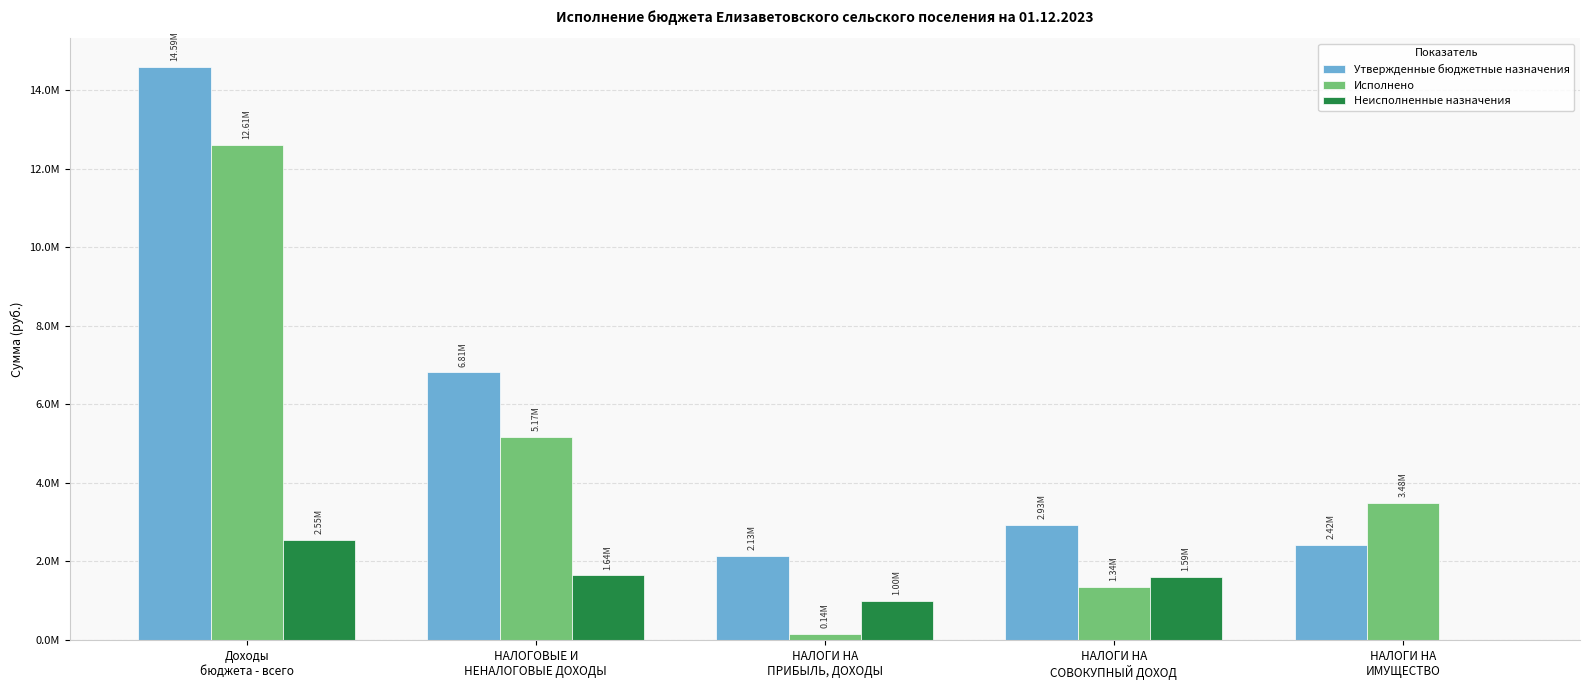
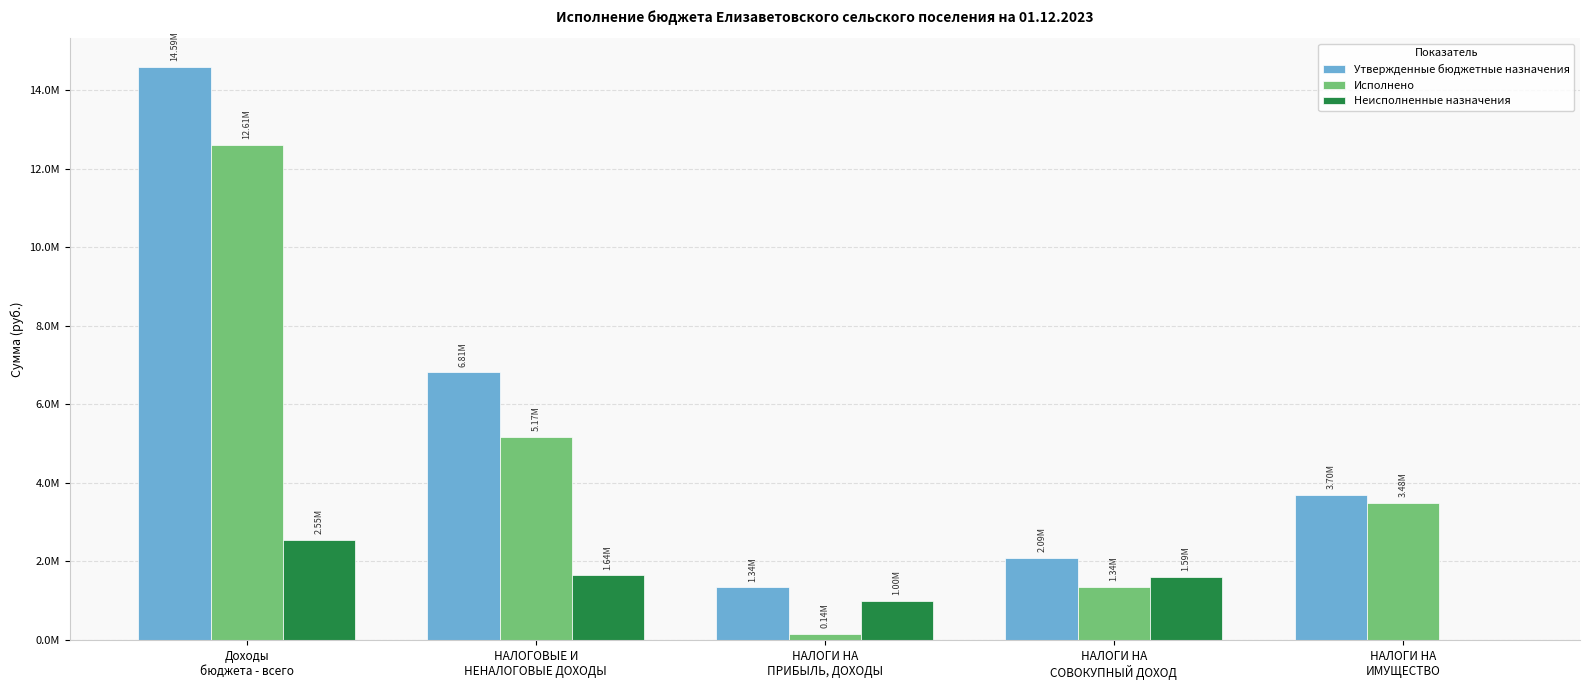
Утвержденные бюджетные назначения, НАЛОГИ НА ПРИБЫЛЬ, ДОХОДЫ: 2.13M -> 1.34M
Утвержденные бюджетные назначения, НАЛОГИ НА СОВОКУПНЫЙ ДОХОД: 2.93M -> 2.09M
Утвержденные бюджетные назначения, НАЛОГИ НА ИМУЩЕСТВО: 2.42M -> 3.70M
